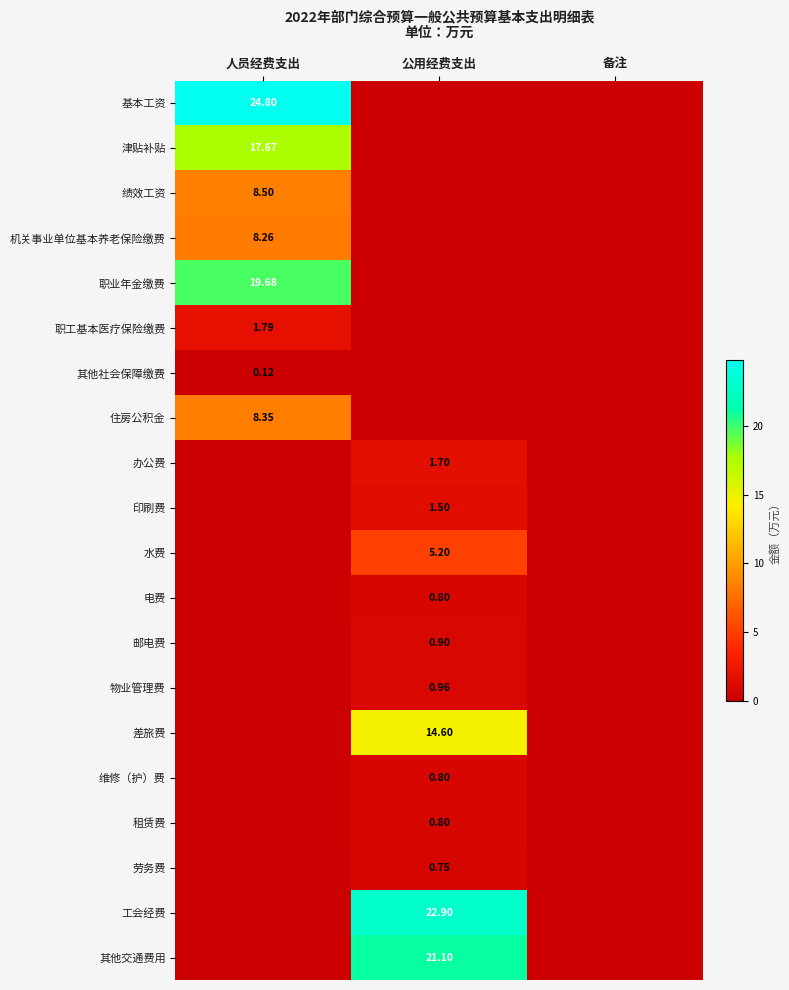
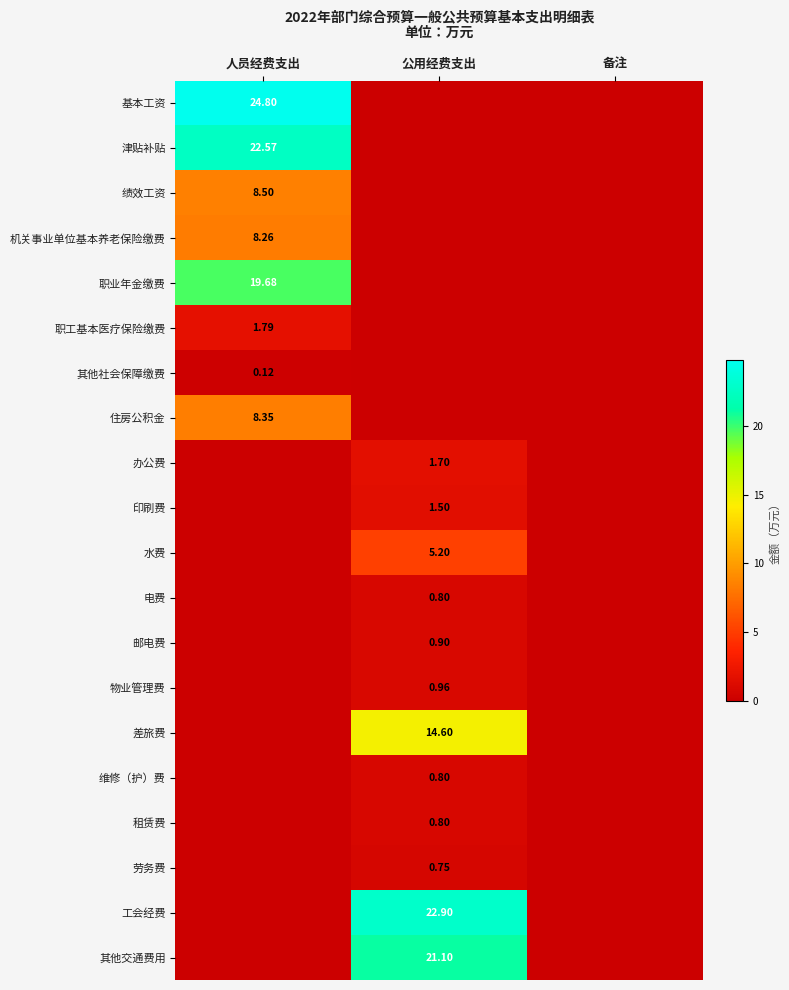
津贴补贴, 人员经费支出: 17.67 -> 22.57
